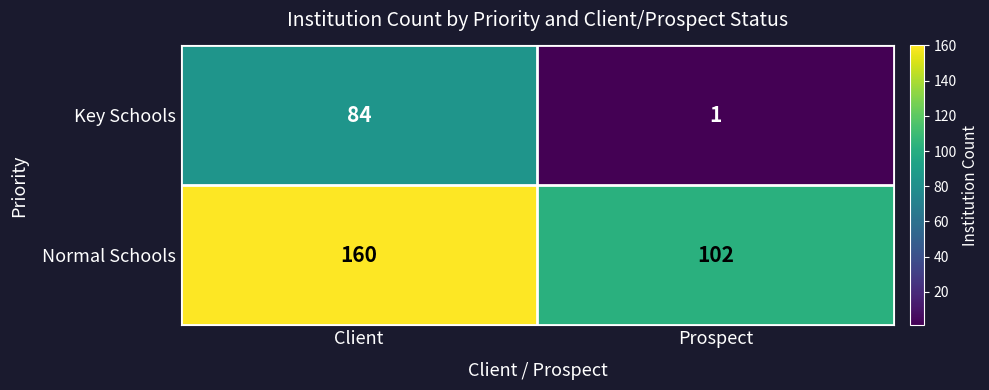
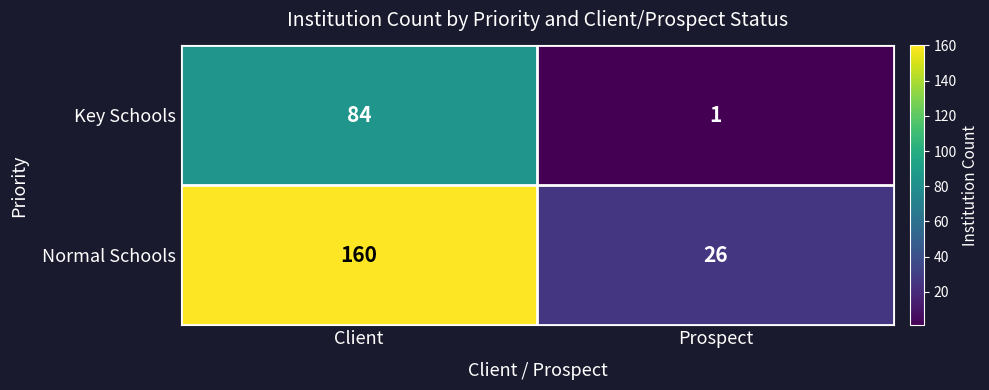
Normal Schools, Prospect: 102 -> 26
